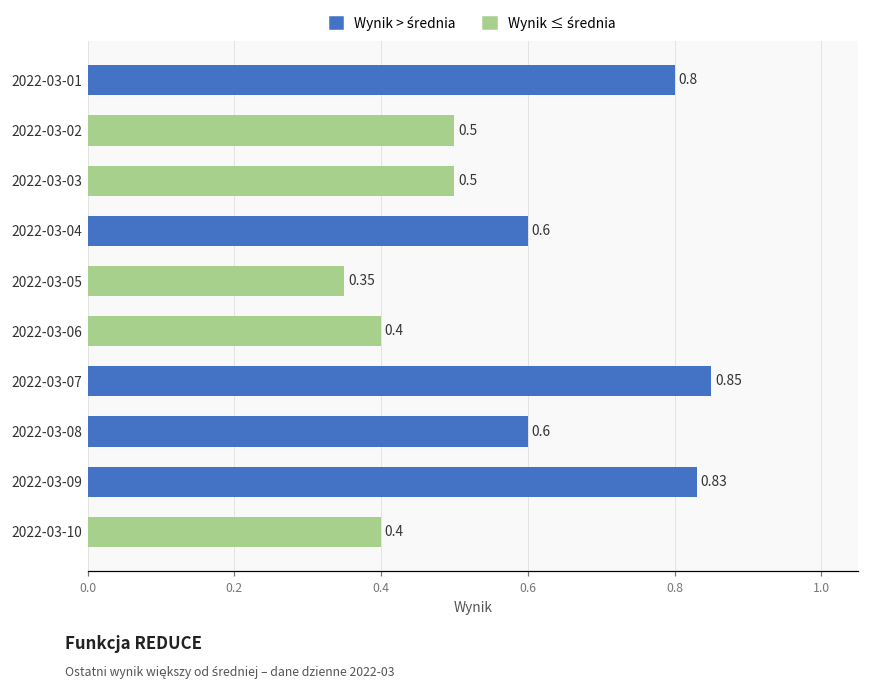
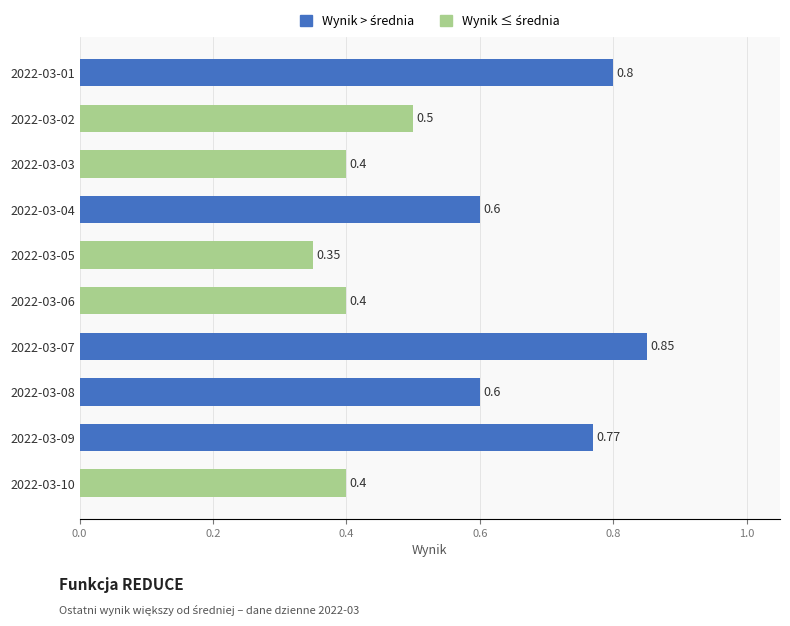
2022-03-03: 0.5 -> 0.4
2022-03-09: 0.83 -> 0.77
